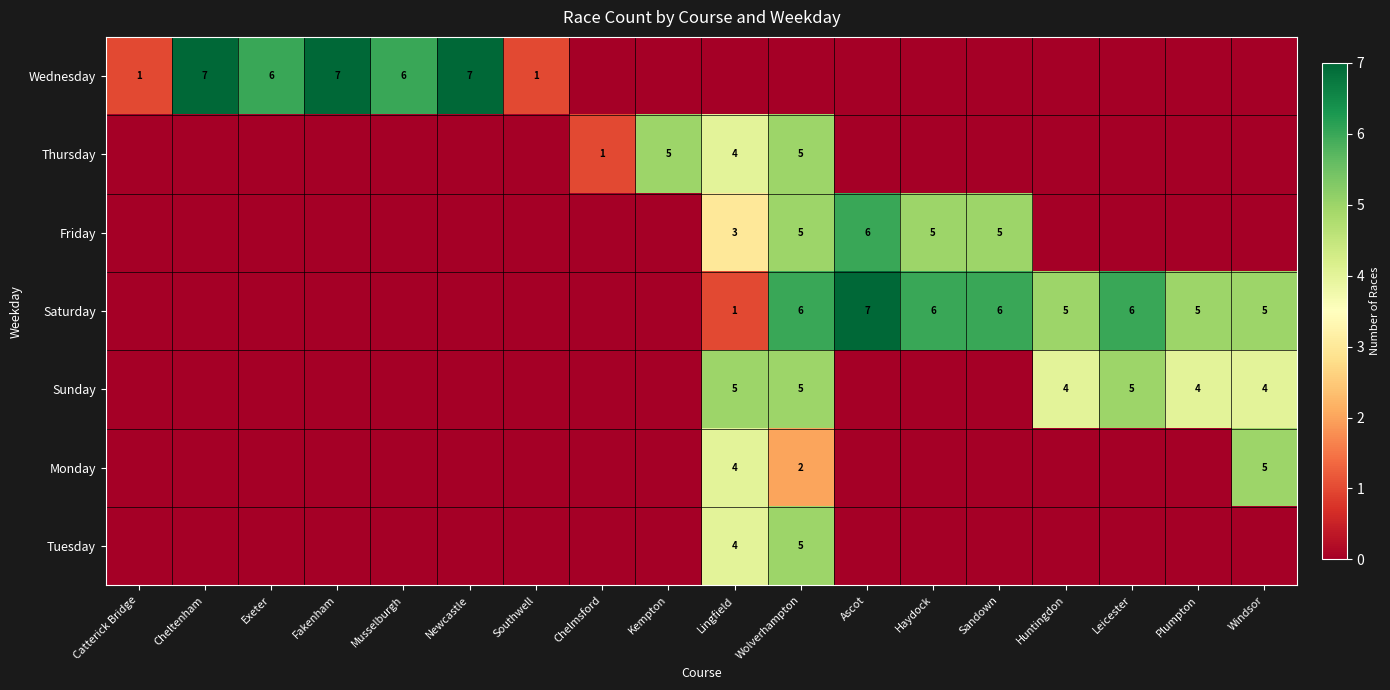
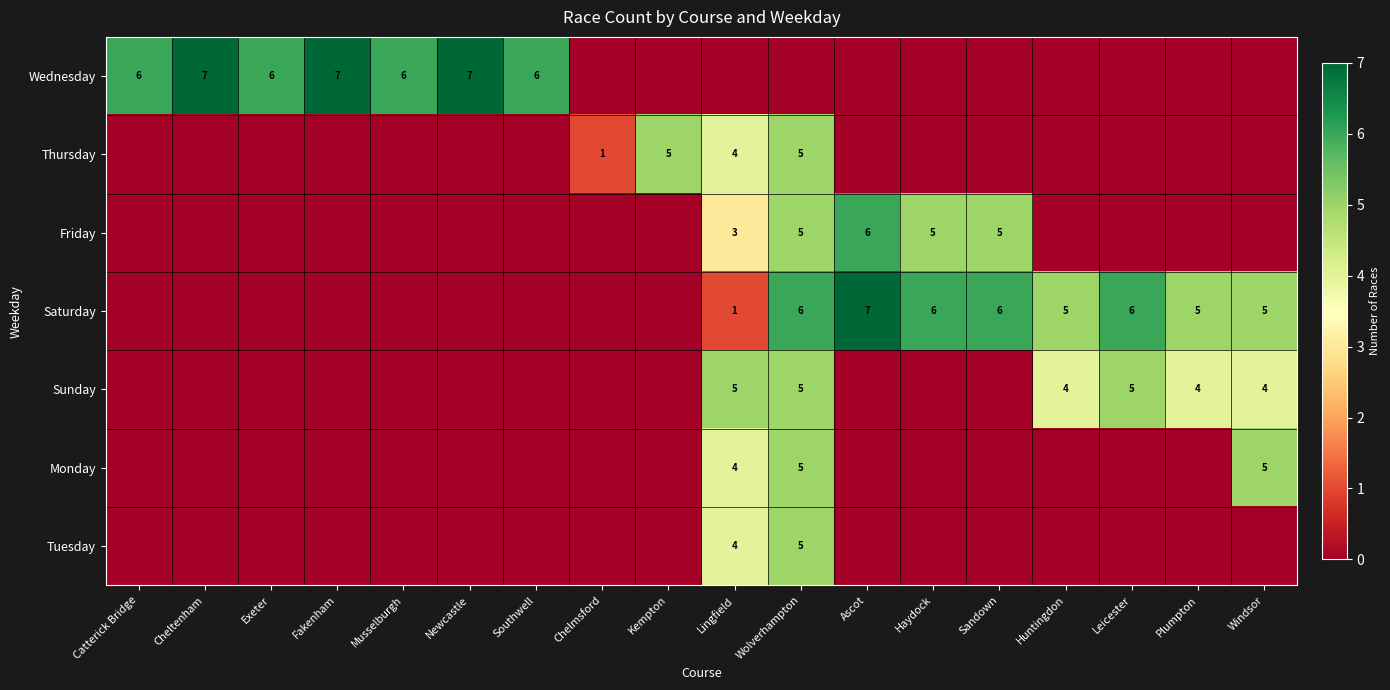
Wednesday, Catterick Bridge: 1 -> 6
Wednesday, Southwell: 1 -> 6
Monday, Wolverhampton: 2 -> 5
